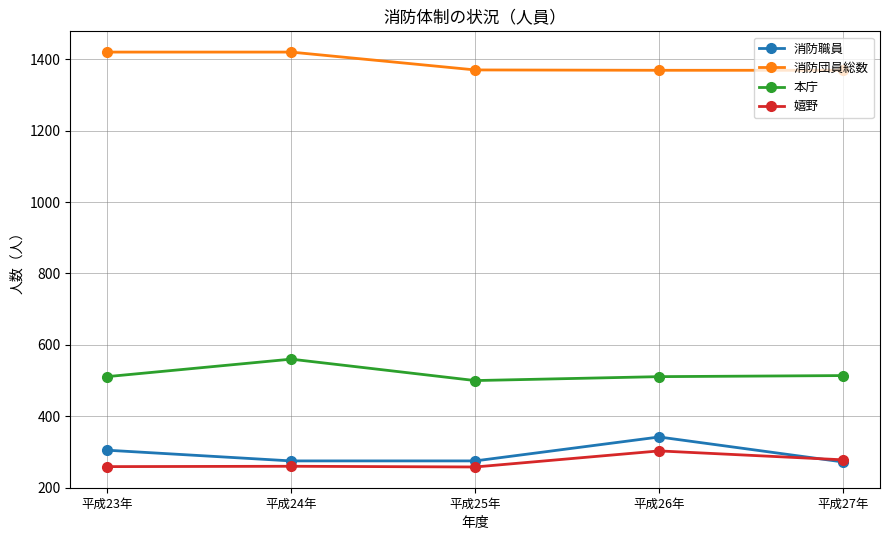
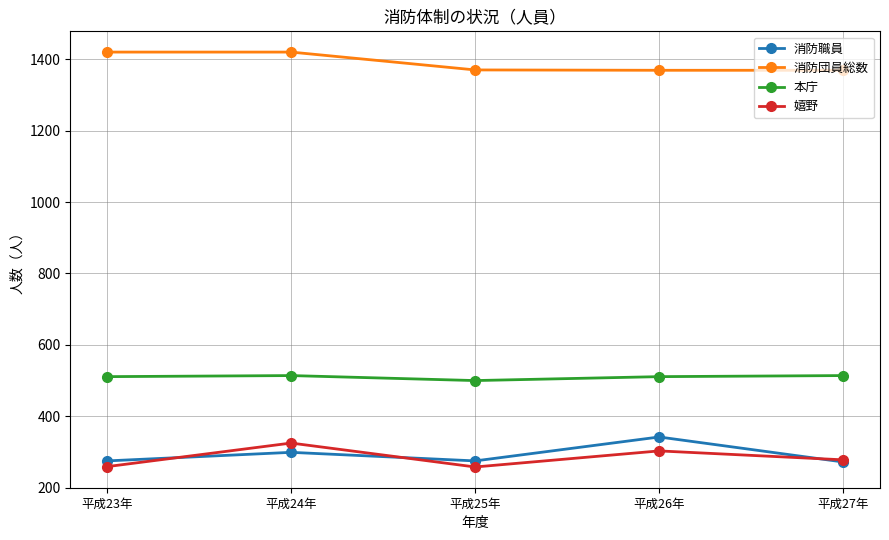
消防職員, 平成23年: 310 -> 280
消防職員, 平成24年: 280 -> 300
本庁, 平成24年: 560 -> 510
嬉野, 平成24年: 260 -> 330
